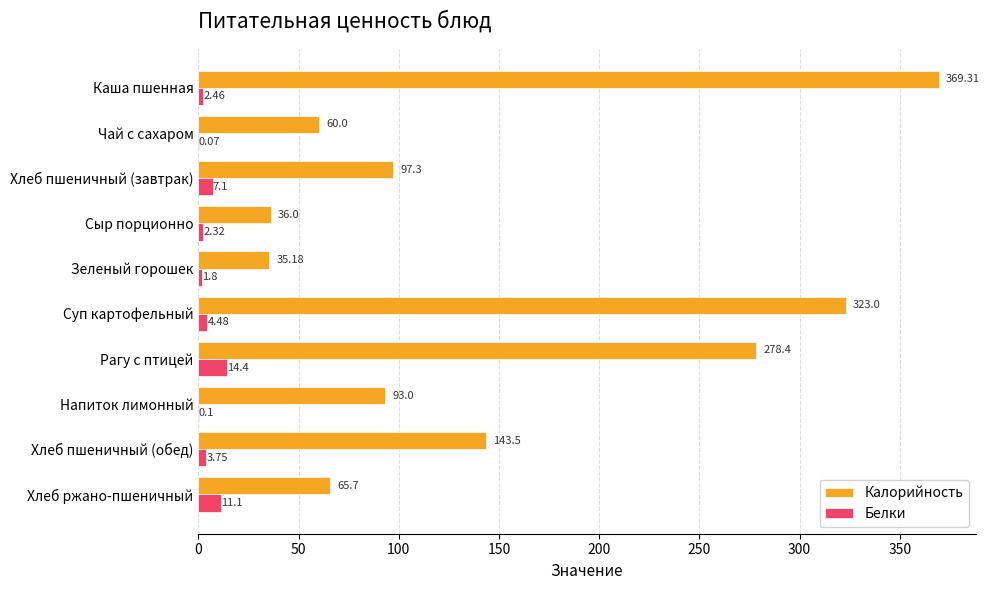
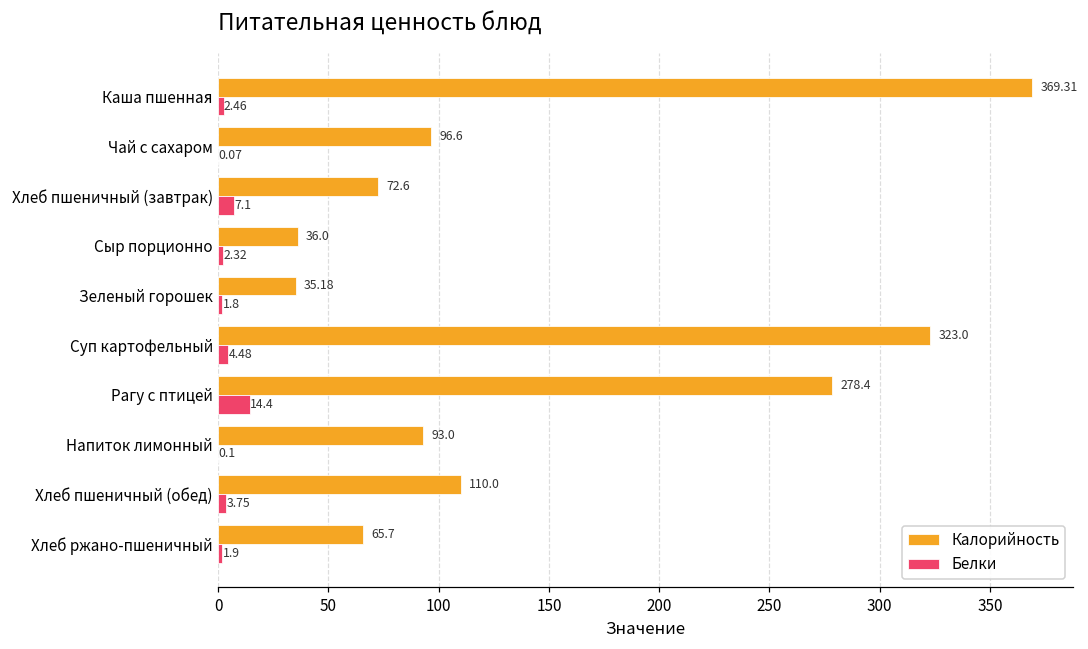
Калорийность, Чай с сахаром: 60.0 -> 96.6
Калорийность, Хлеб пшеничный (завтрак): 97.3 -> 72.6
Калорийность, Хлеб пшеничный (обед): 143.5 -> 110.0
Белки, Хлеб ржано-пшеничный: 11.1 -> 1.9
